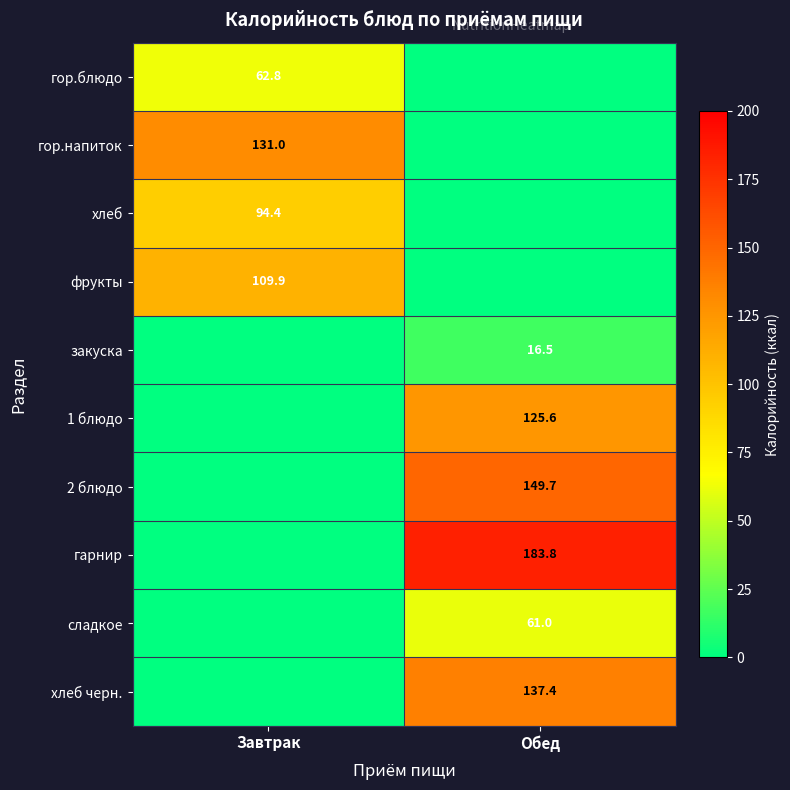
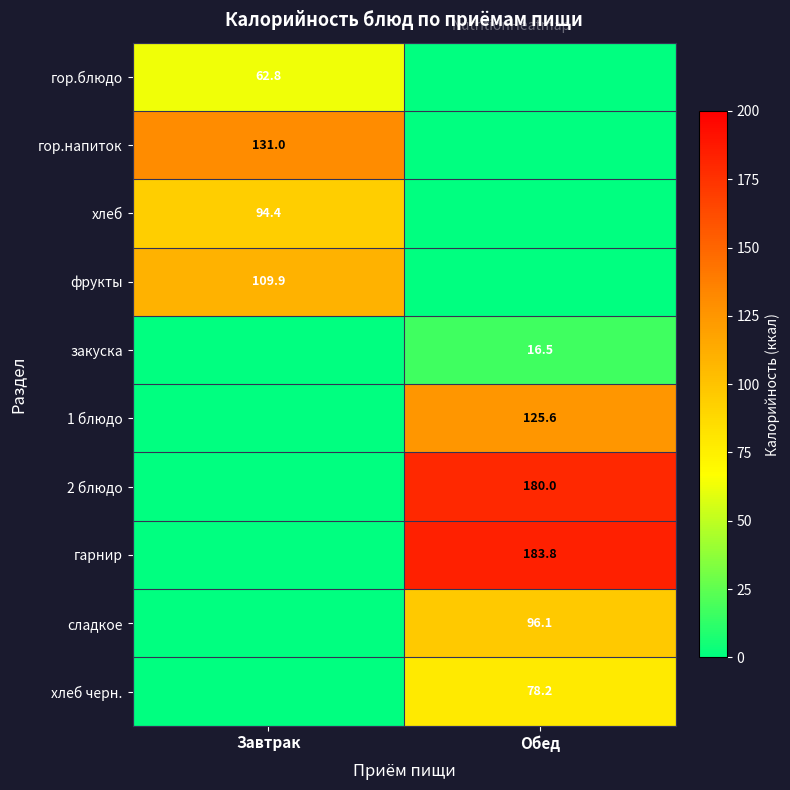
2 блюдо, Обед: 149.7 -> 180.0
сладкое, Обед: 61.0 -> 96.1
хлеб черн., Обед: 137.4 -> 78.2
